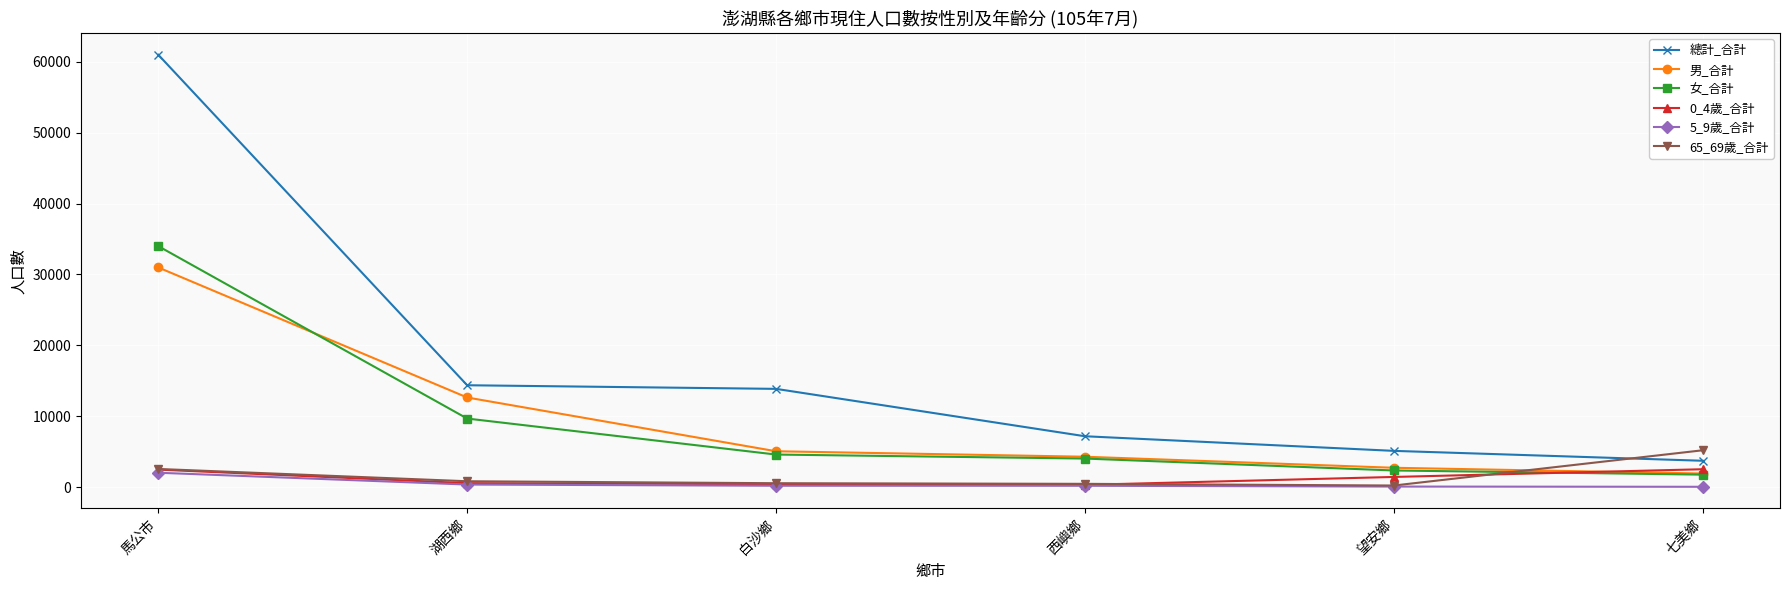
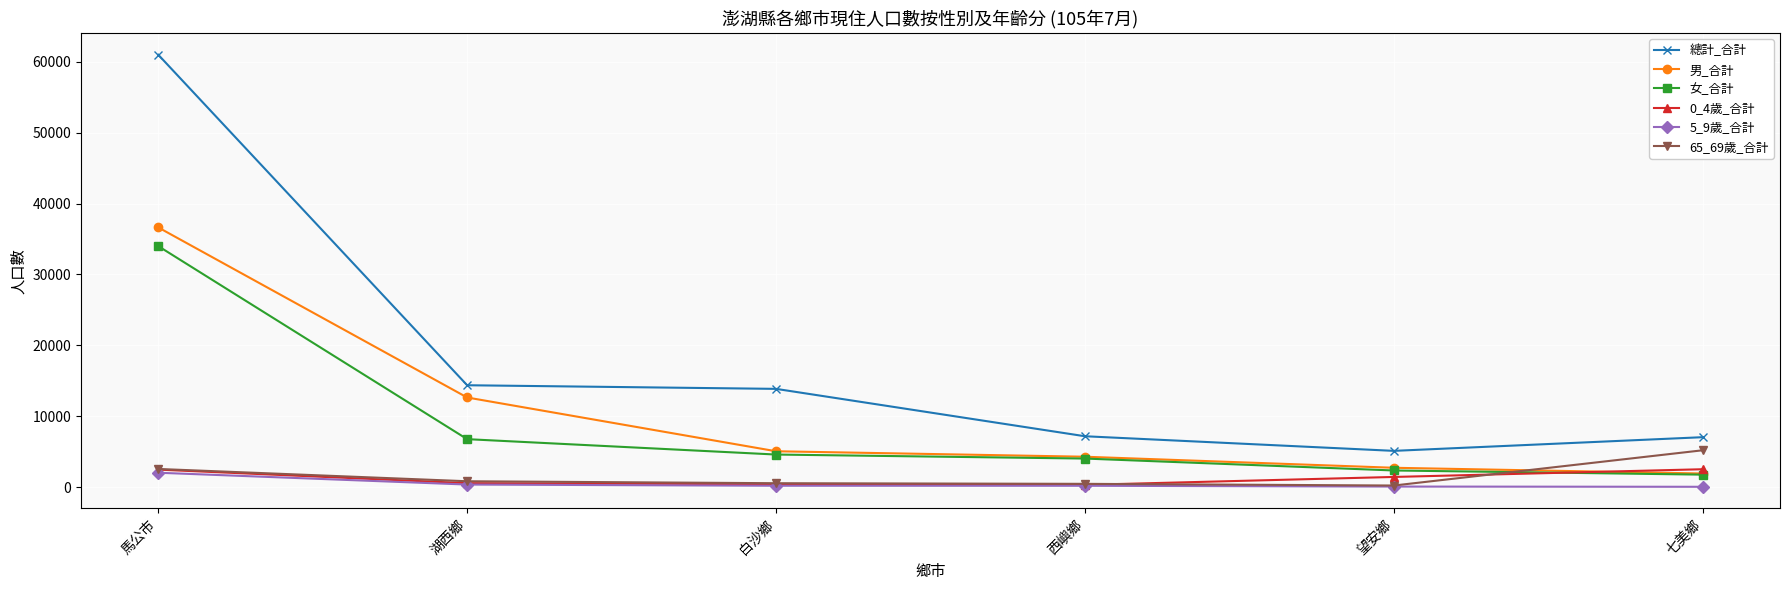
男_合計, 馬公市: 31000 -> 37000
女_合計, 湖西鄉: 10000 -> 7000
總計_合計, 七美鄉: 4000 -> 7000
